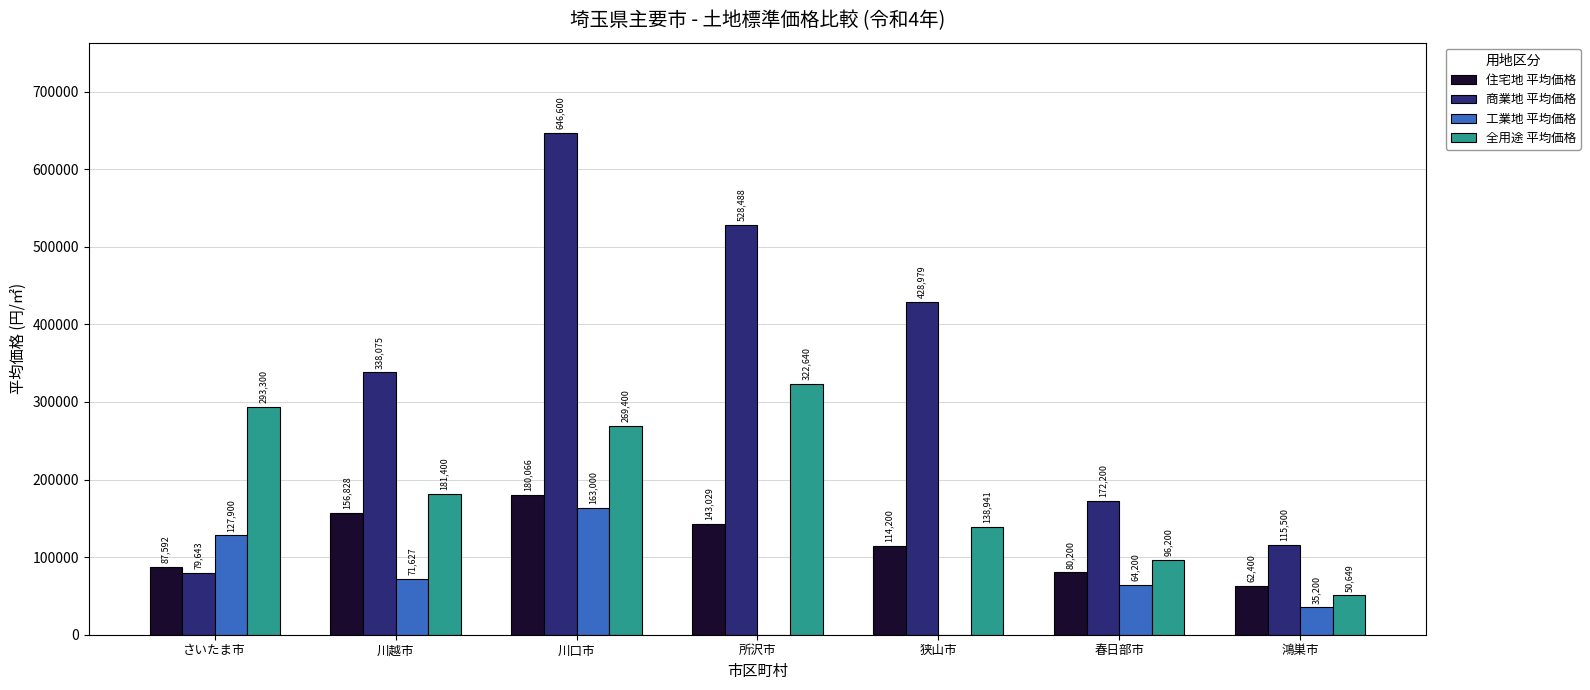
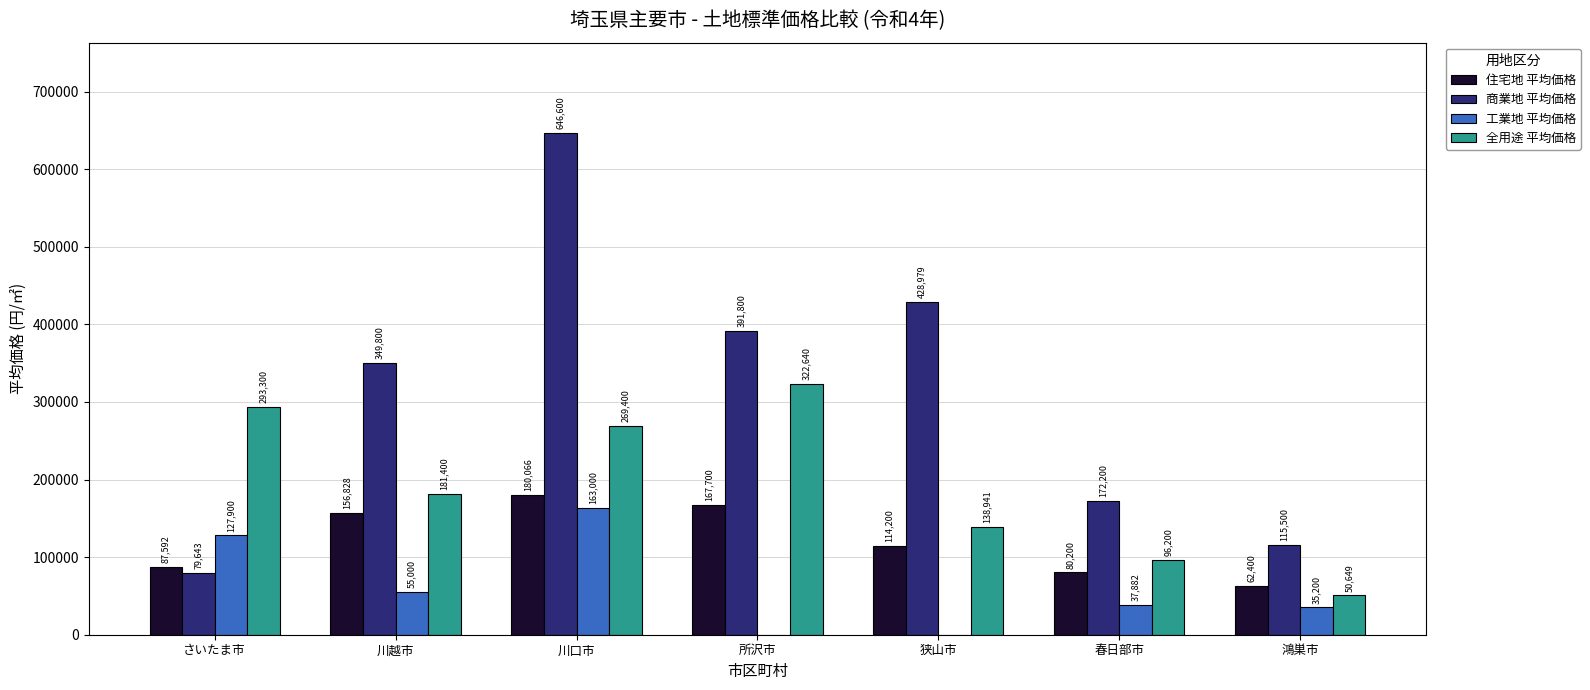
商業地 平均価格, 川越市: 338,075 -> 349,800
工業地 平均価格, 川越市: 71,627 -> 55,000
住宅地 平均価格, 所沢市: 143,029 -> 167,700
商業地 平均価格, 所沢市: 528,488 -> 391,800
工業地 平均価格, 春日部市: 64,200 -> 37,882
